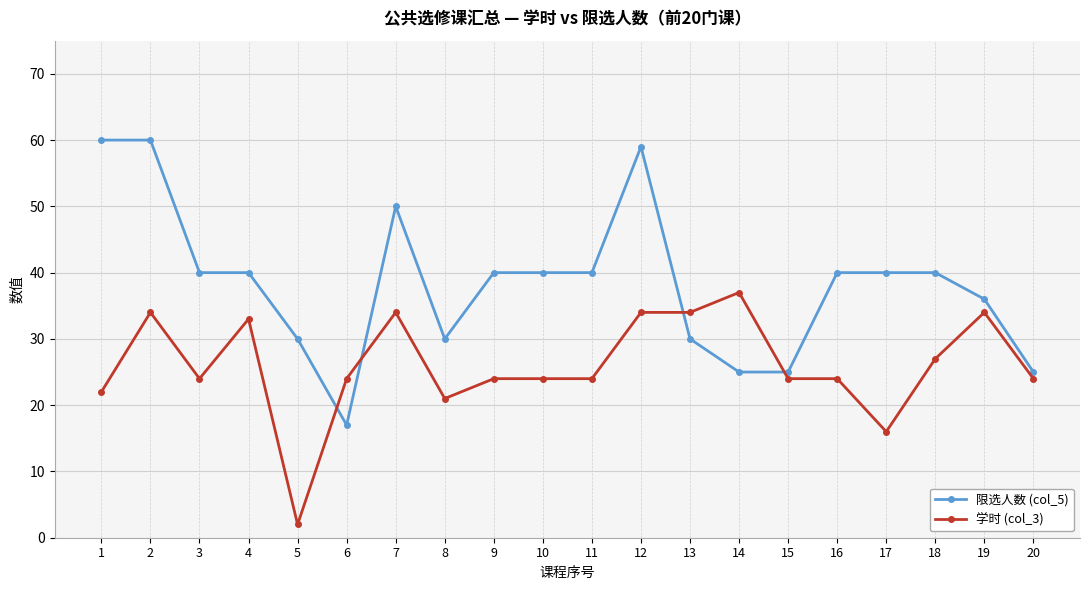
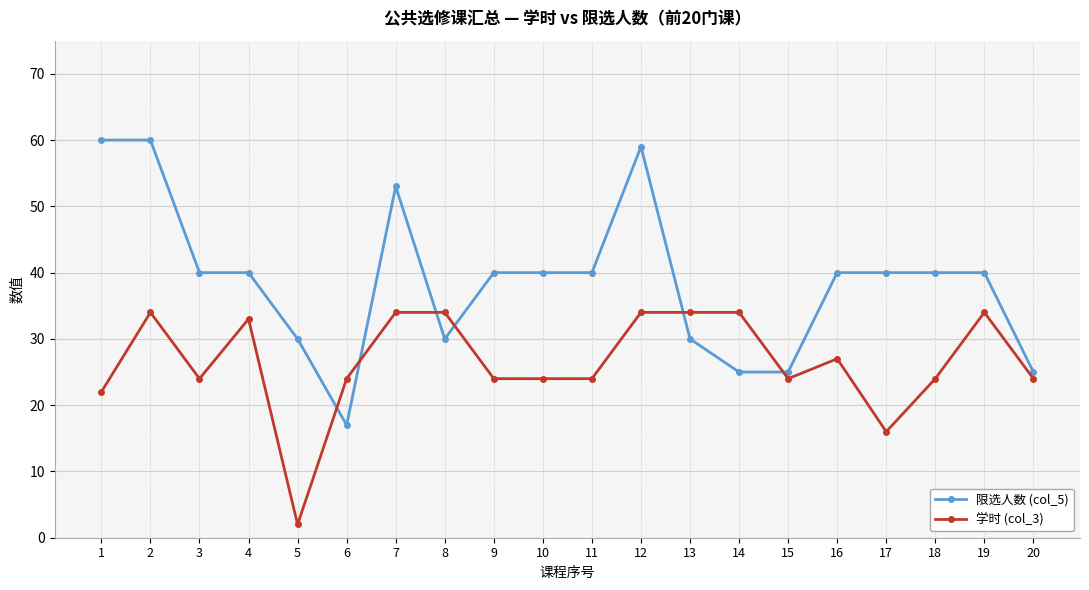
限选人数 (col_5), 7: 50 -> 53
学时 (col_3), 8: 21 -> 34
学时 (col_3), 14: 37 -> 34
学时 (col_3), 16: 24 -> 27
学时 (col_3), 18: 27 -> 24
限选人数 (col_5), 19: 36 -> 40
